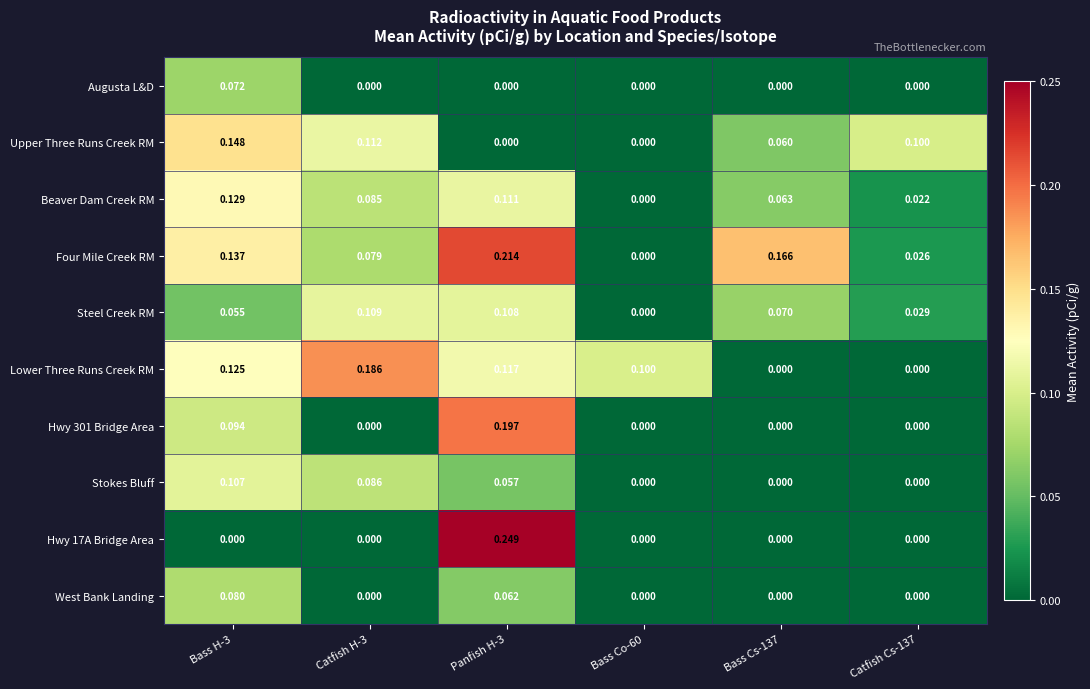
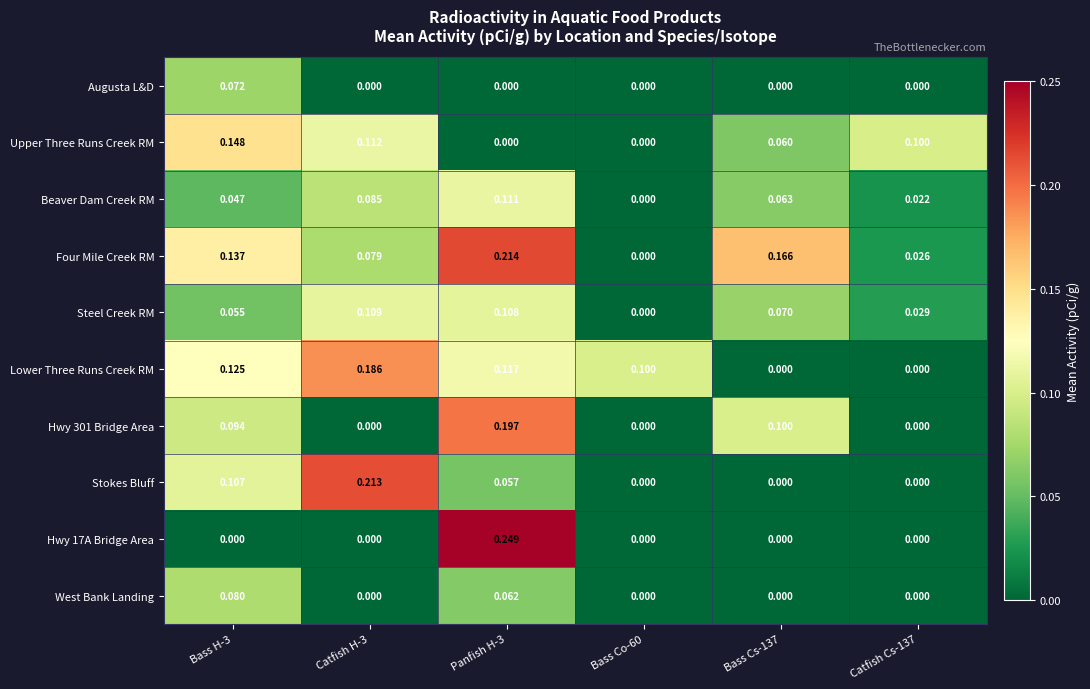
Beaver Dam Creek RM, Bass H-3: 0.129 -> 0.047
Hwy 301 Bridge Area, Bass Cs-137: 0.000 -> 0.100
Stokes Bluff, Catfish H-3: 0.086 -> 0.213
